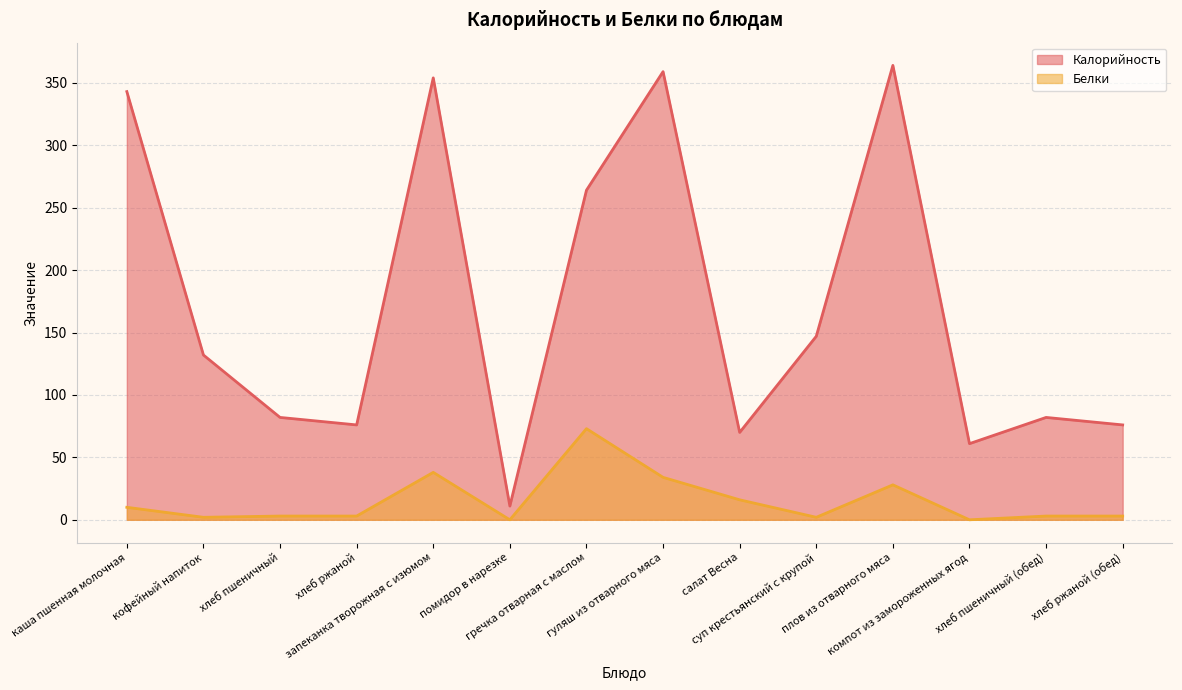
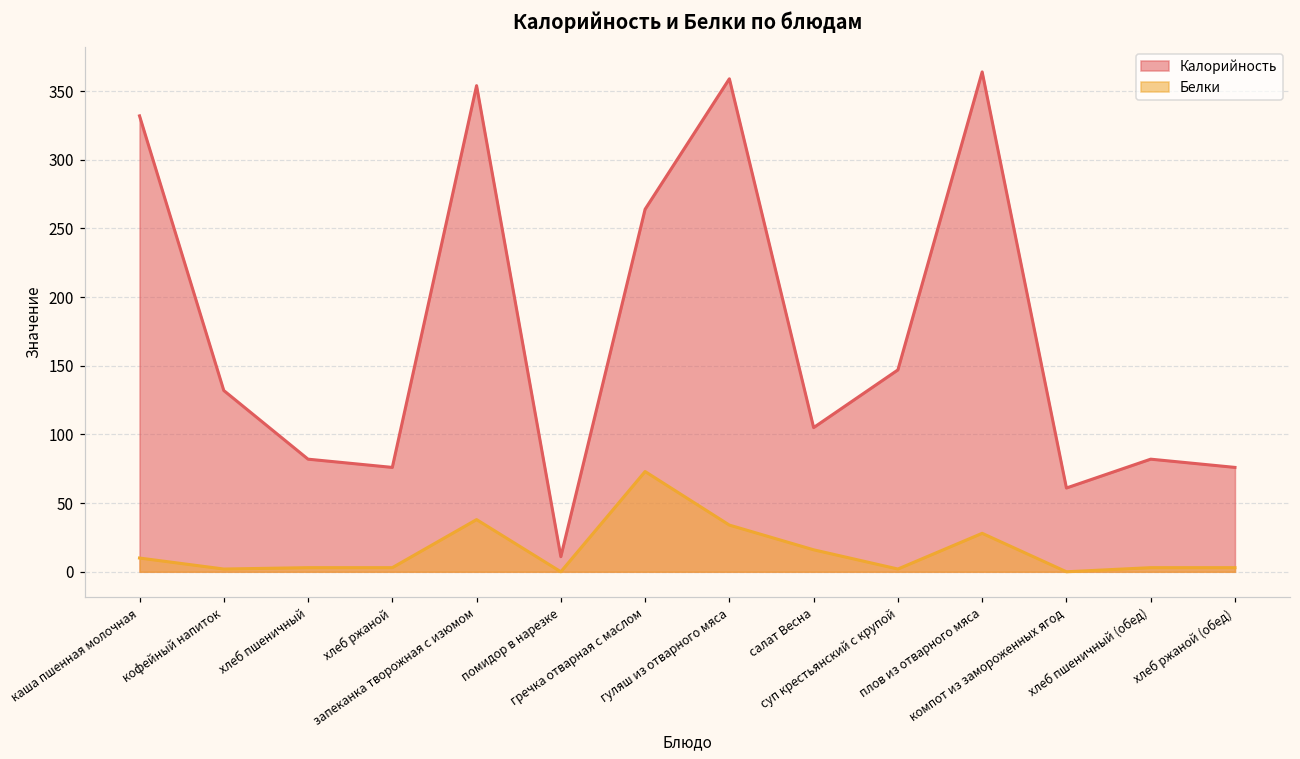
Калорийность, каша пшенная молочная: 343 -> 332
Калорийность, салат Весна: 70 -> 105
